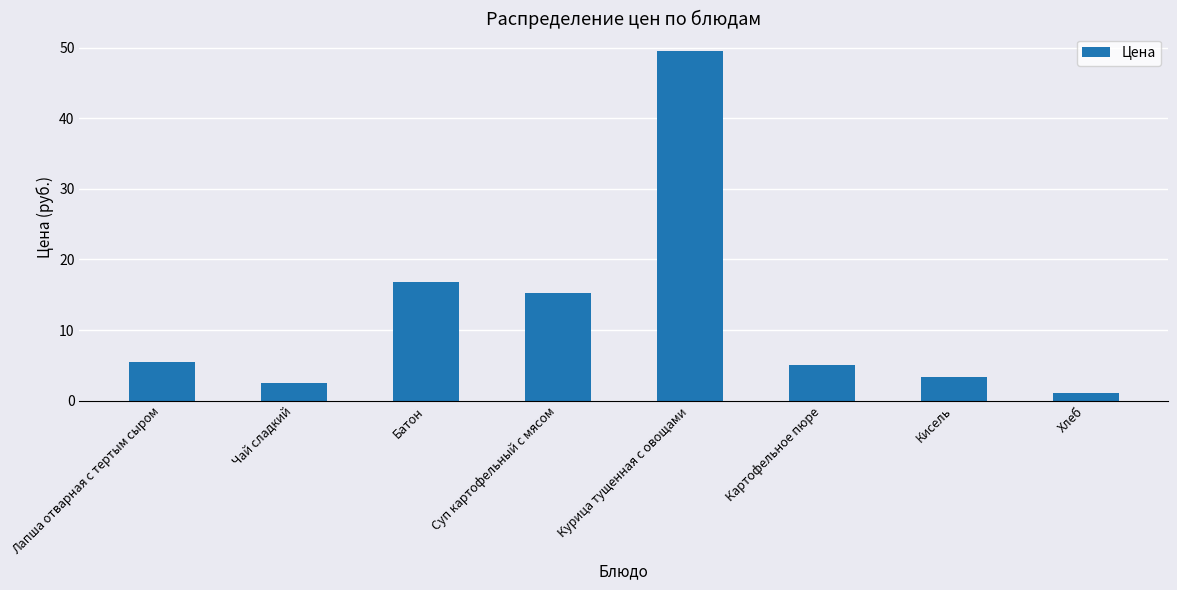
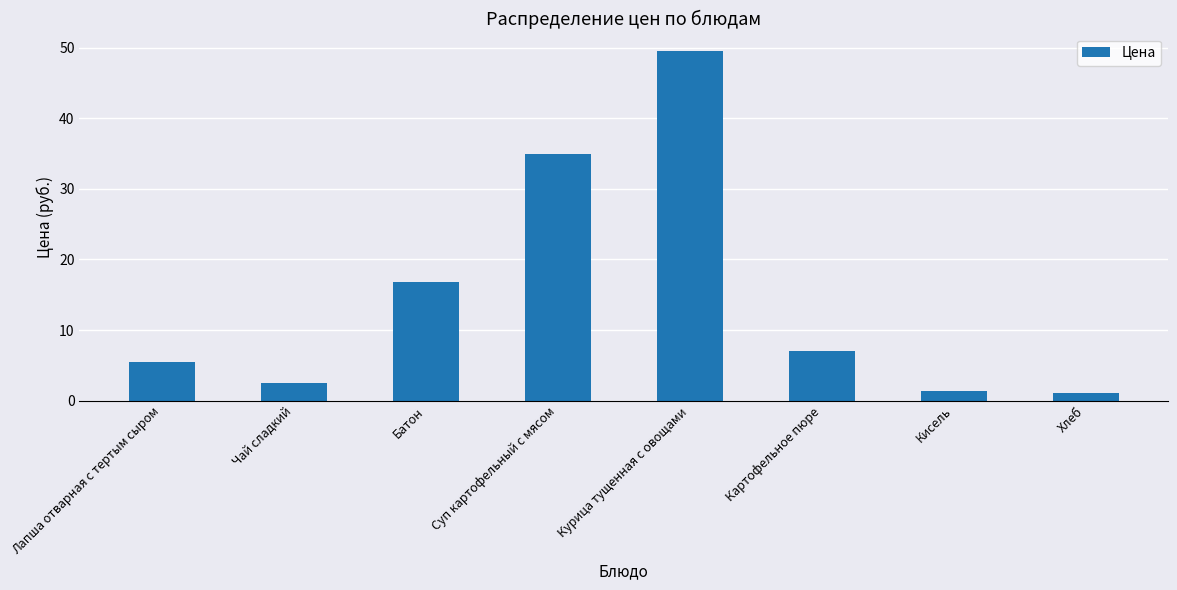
Суп картофельный с мясом: 15 -> 35
Картофельное пюре: 5 -> 7
Кисель: 3 -> 1
